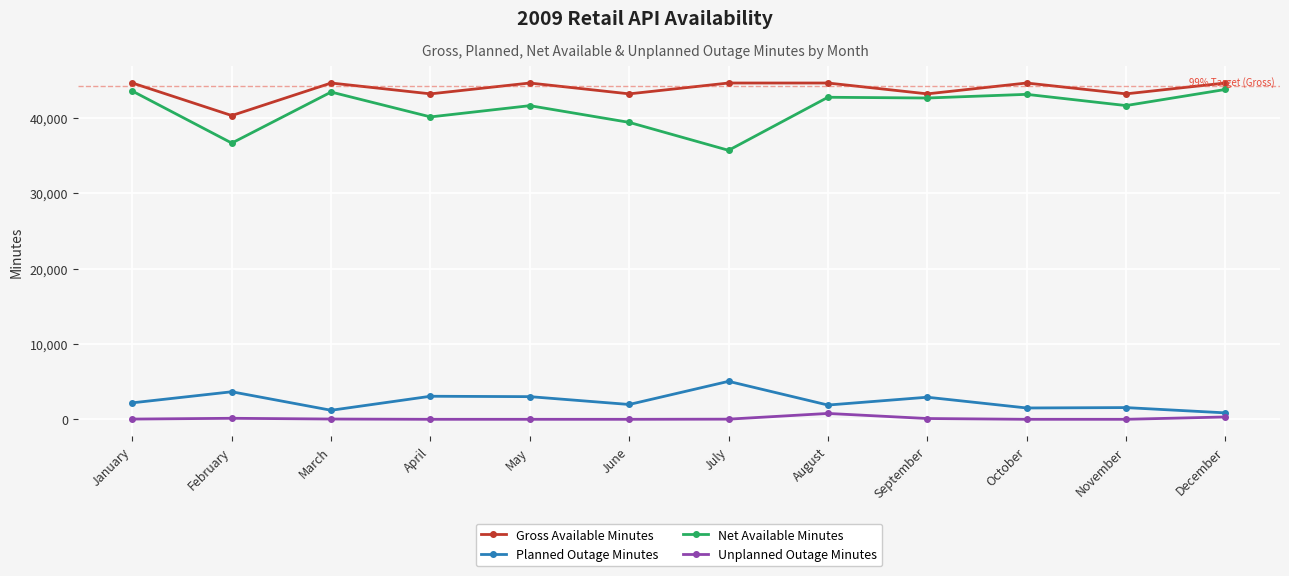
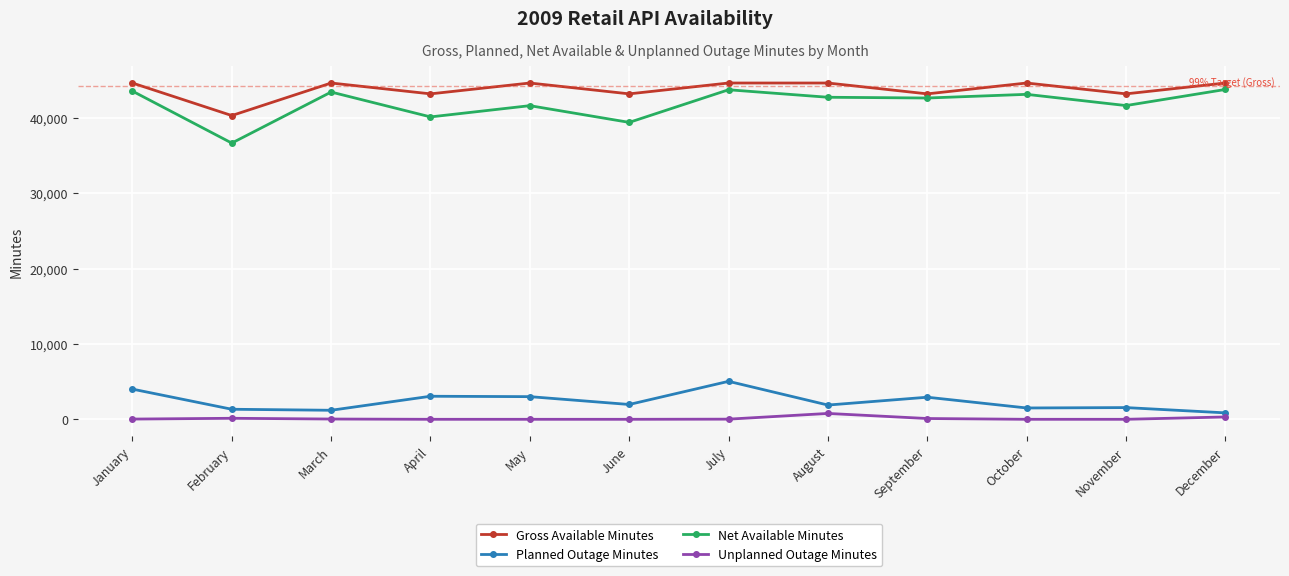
Planned Outage Minutes, January: 2,000 -> 4,000
Planned Outage Minutes, February: 4,000 -> 1,000
Net Available Minutes, July: 36,000 -> 44,000
